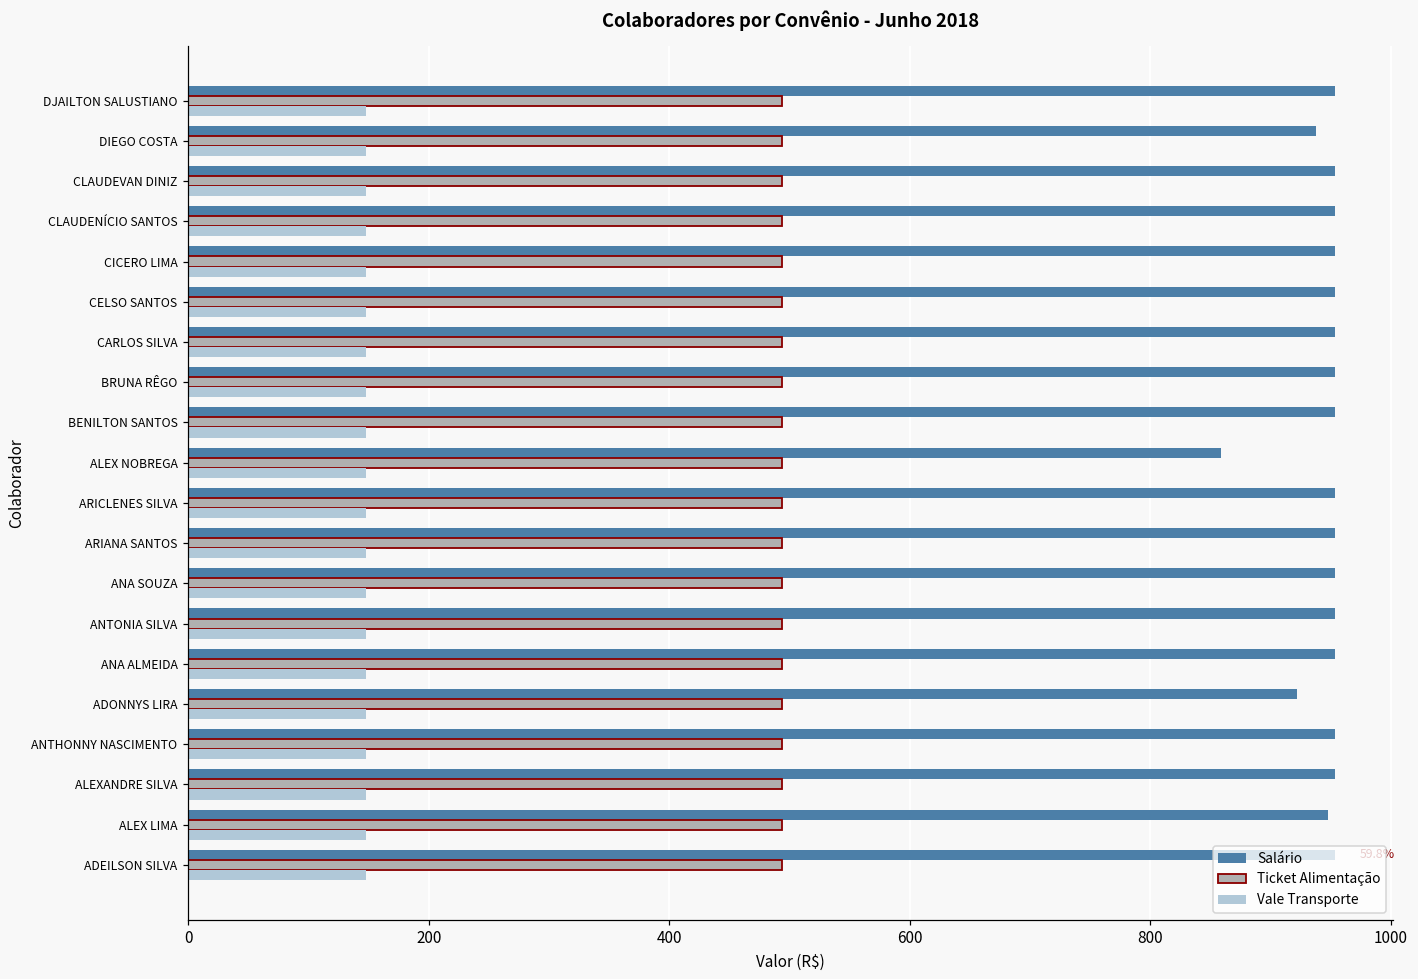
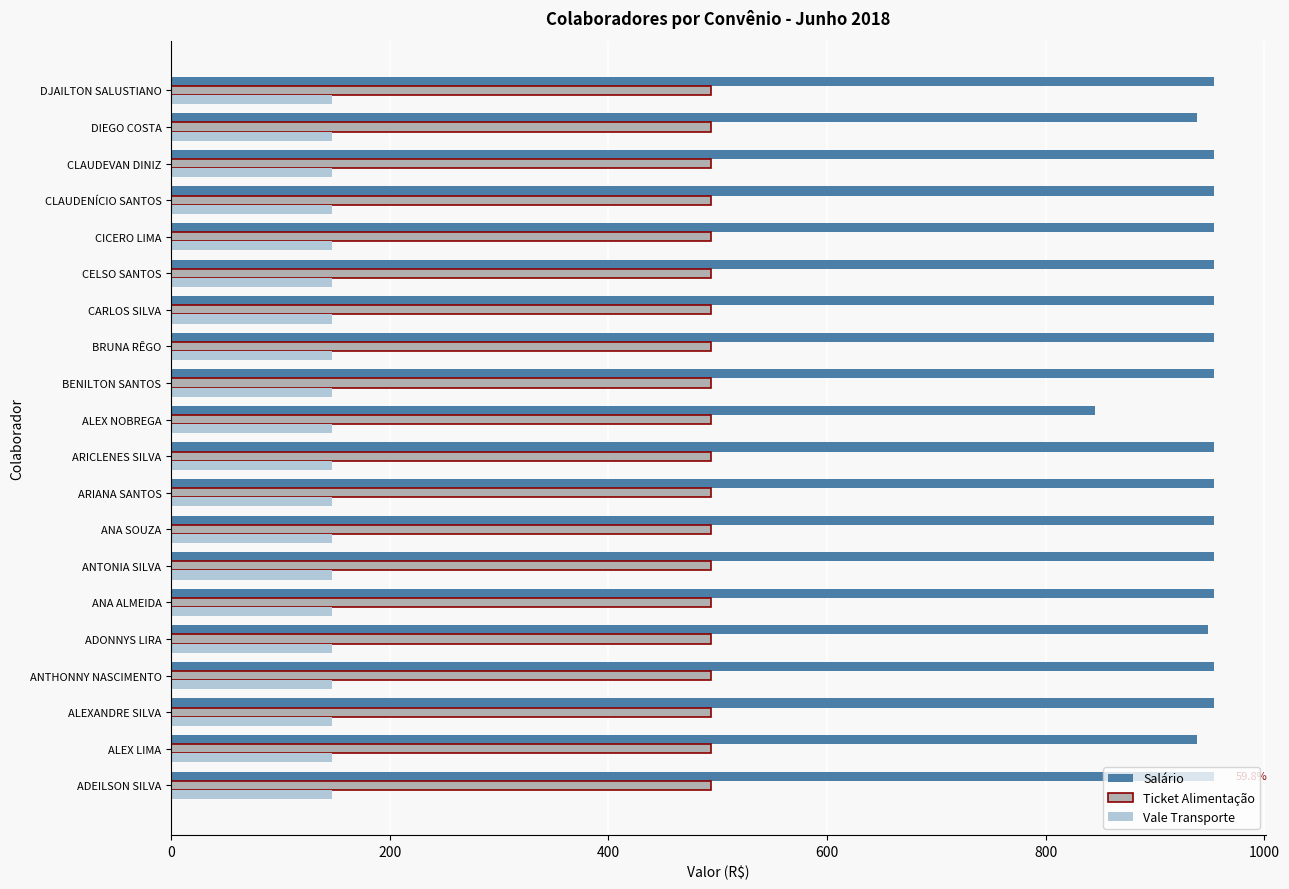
Salário, ALEX NOBREGA: 859 -> 845
Salário, ADONNYS LIRA: 922 -> 949
Salário, ALEX LIMA: 948 -> 938
